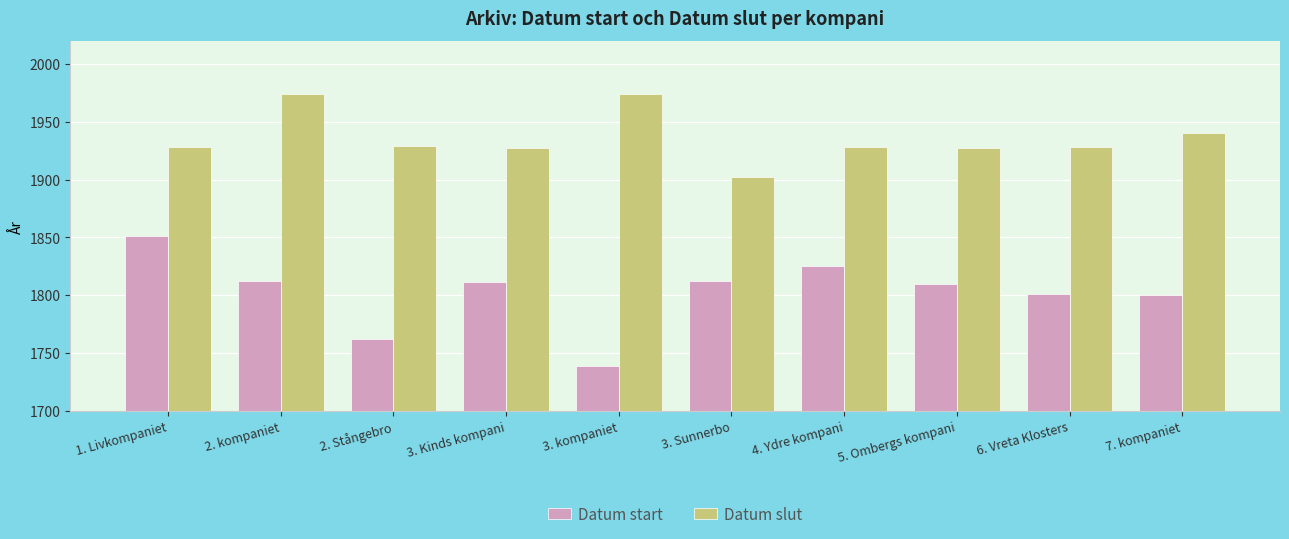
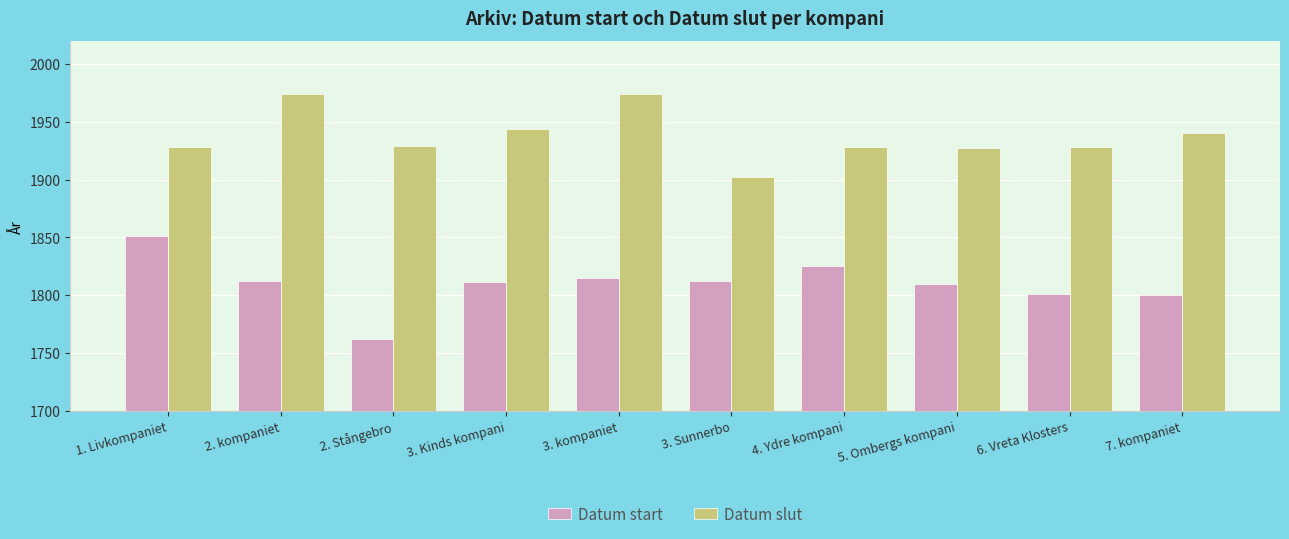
Datum slut, 3. Kinds kompani: 1927 -> 1944
Datum start, 3. kompaniet: 1739 -> 1815
